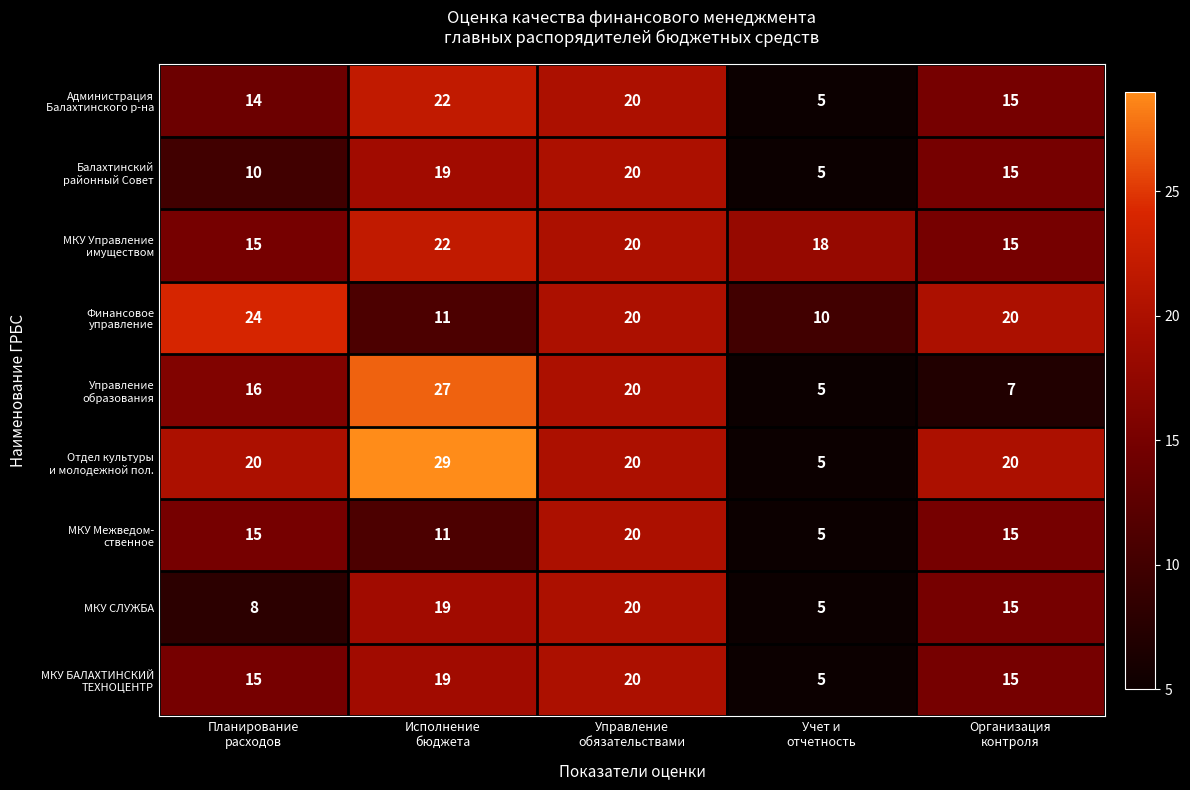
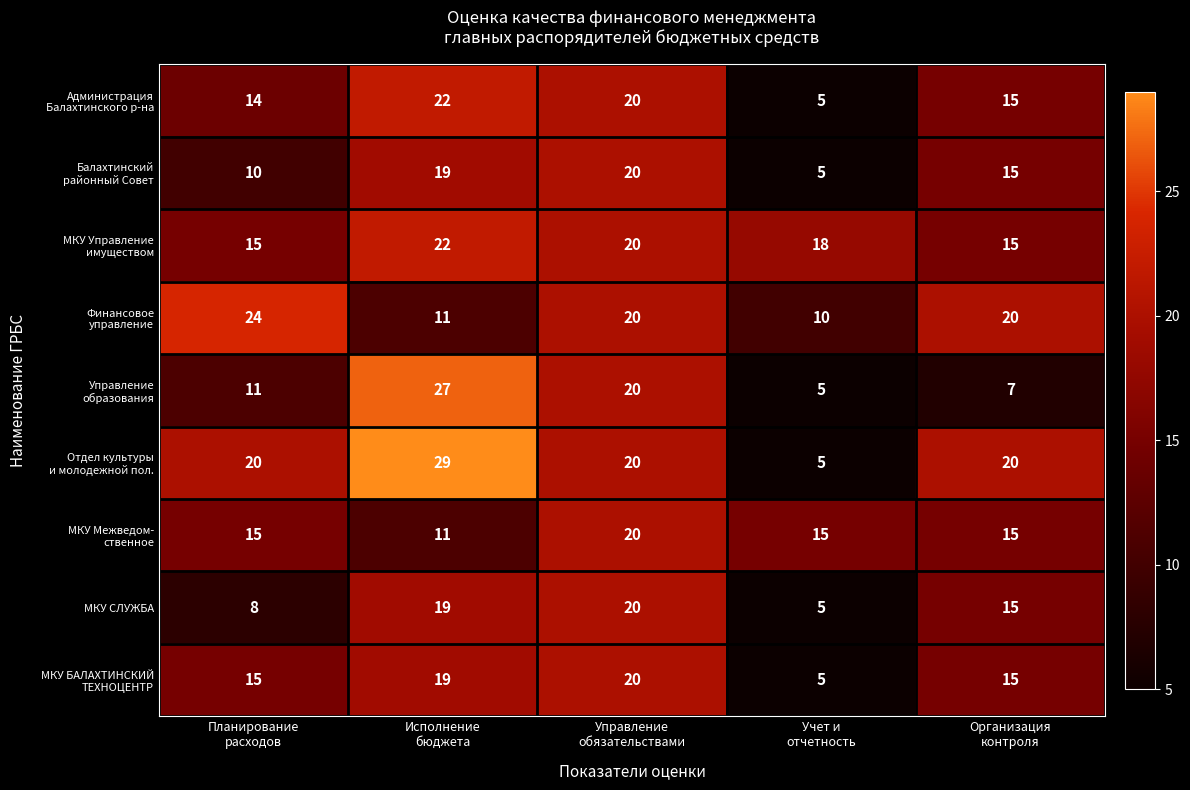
Управление образования, Планирование расходов: 16 -> 11
МКУ Межведом- ственное, Учет и отчетность: 5 -> 15
